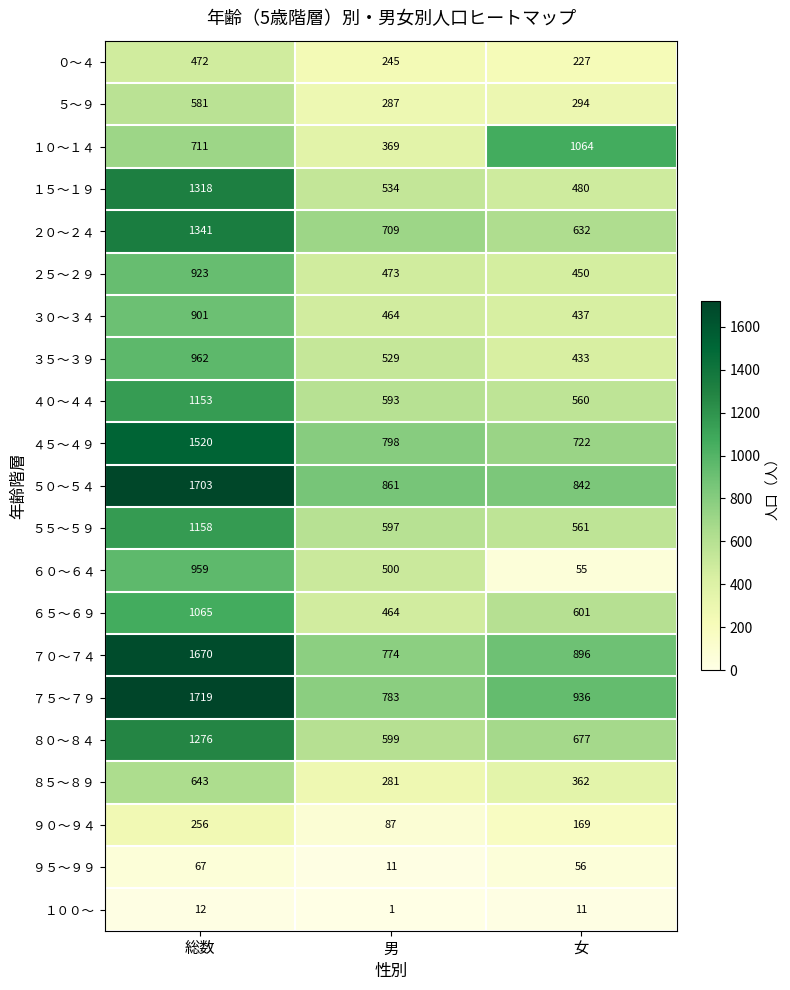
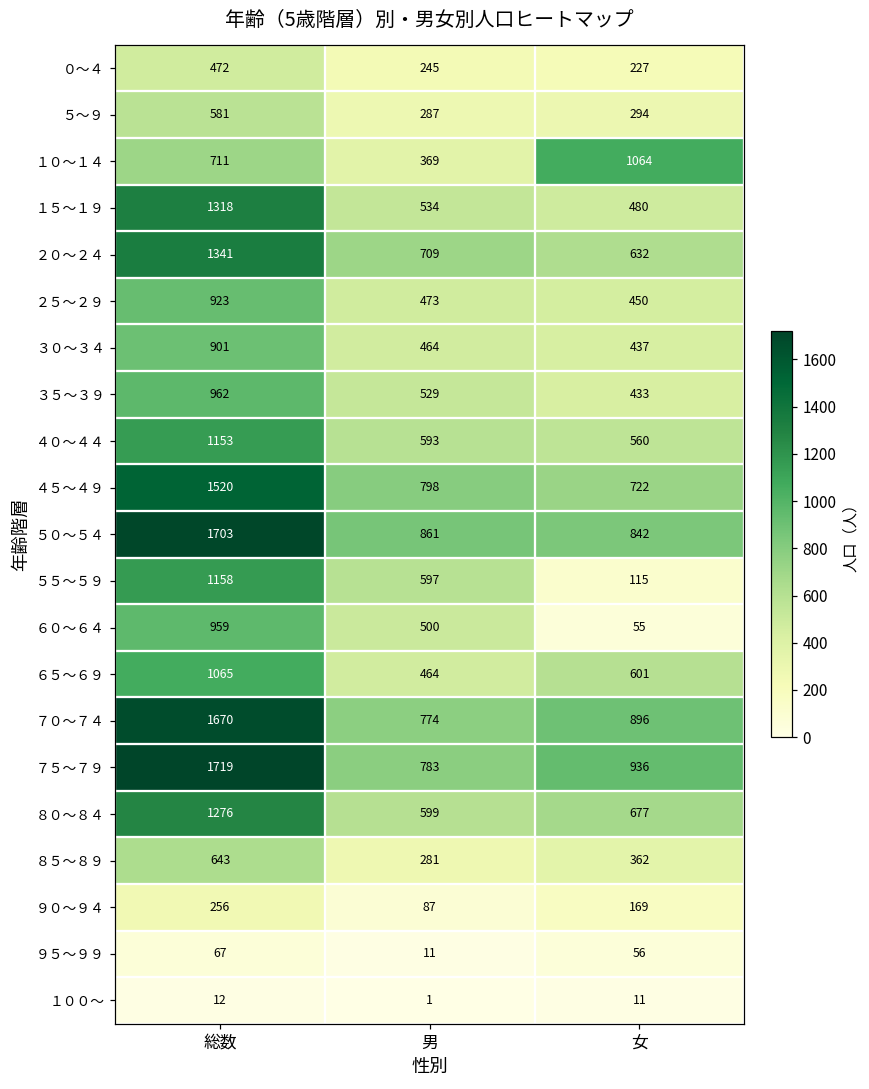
５５～５９, 女: 561 -> 115
